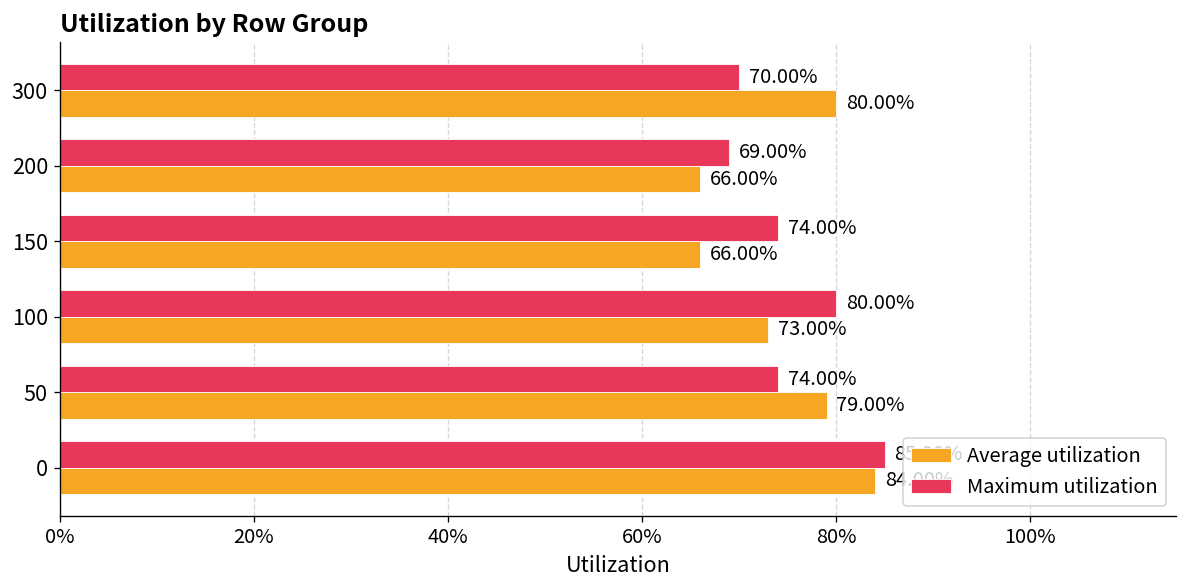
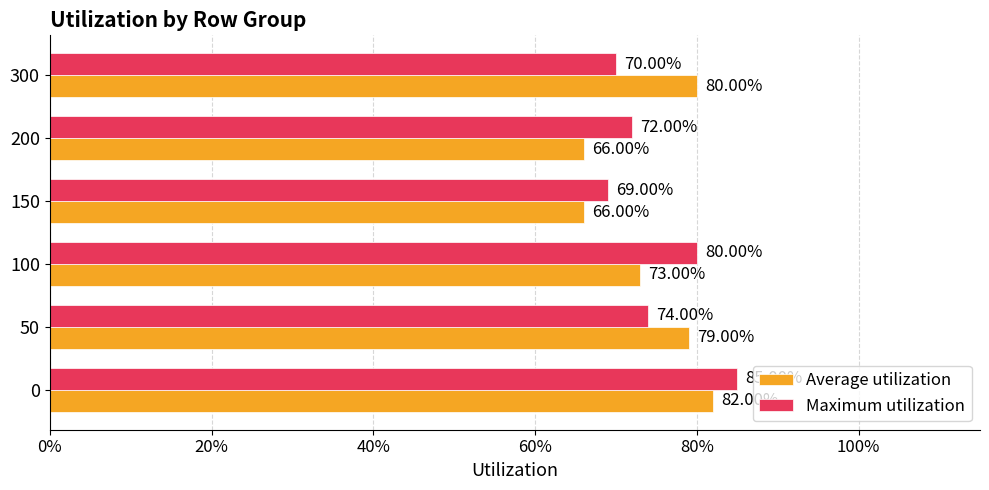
Maximum utilization, 200: 69.00% -> 72.00%
Maximum utilization, 150: 74.00% -> 69.00%
Average utilization, 0: 84% -> 82%
